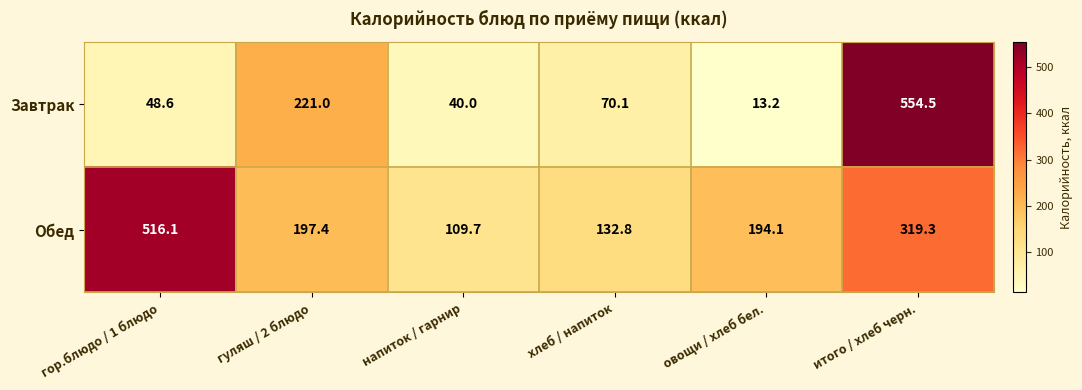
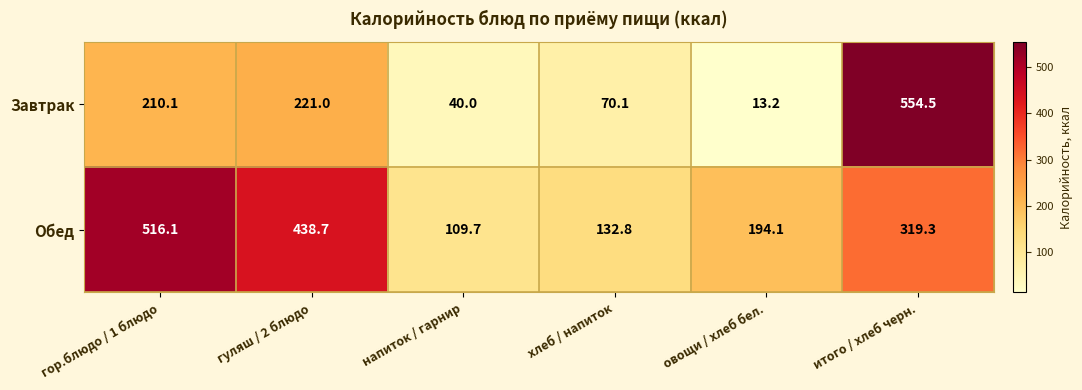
Завтрак, гор.блюдо / 1 блюдо: 48.6 -> 210.1
Обед, гуляш / 2 блюдо: 197.4 -> 438.7
